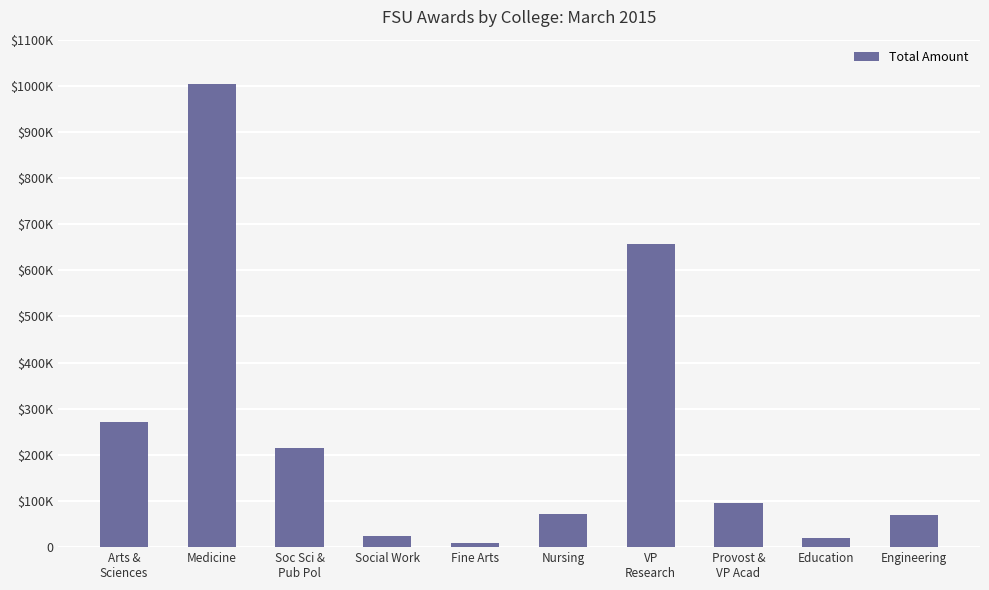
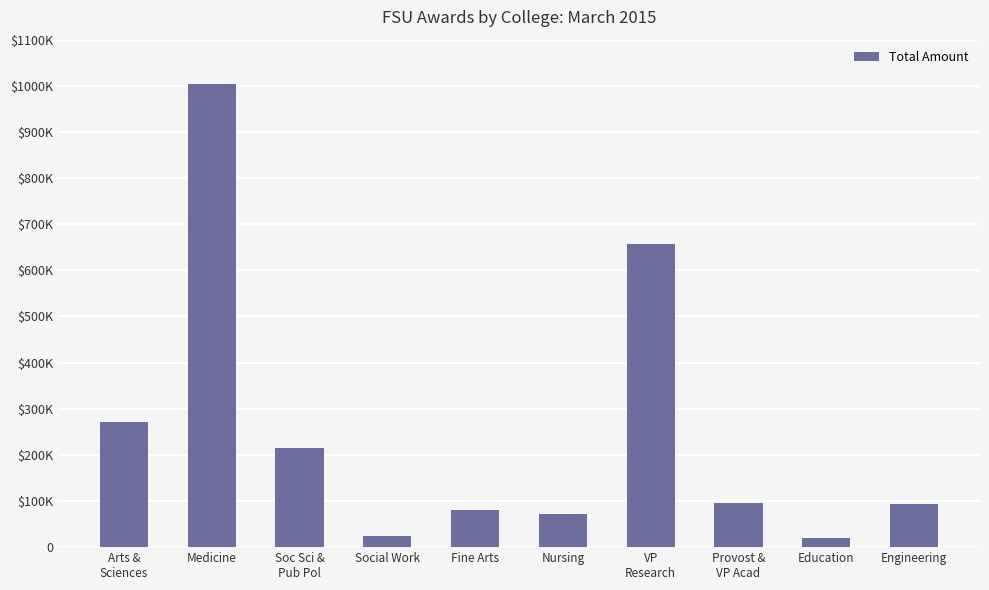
Fine Arts: $10000 -> $80000
Engineering: $70000 -> $90000
